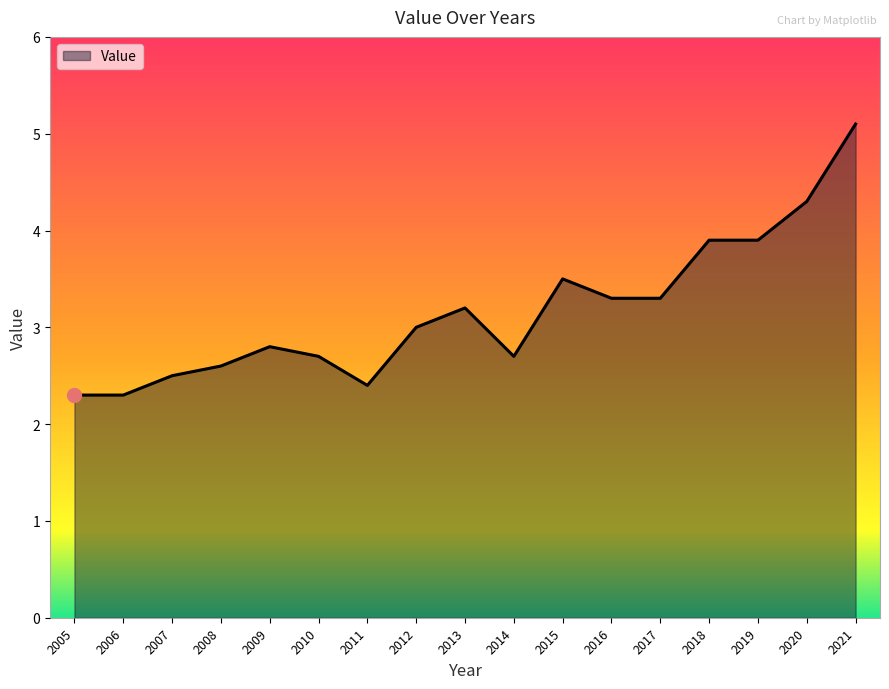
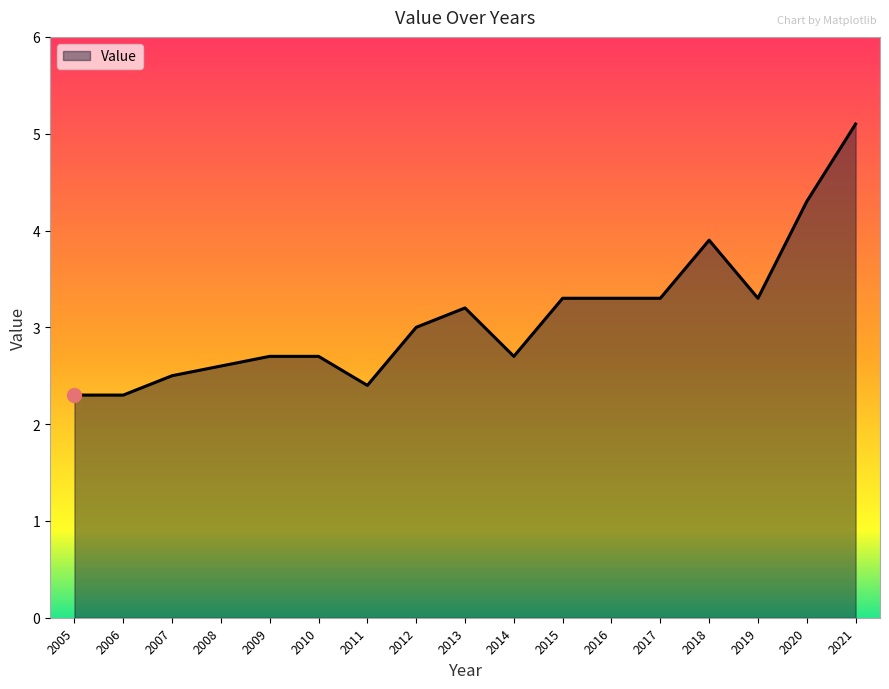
Value, 2009: 2.8 -> 2.7
Value, 2015: 3.5 -> 3.3
Value, 2019: 3.9 -> 3.3
